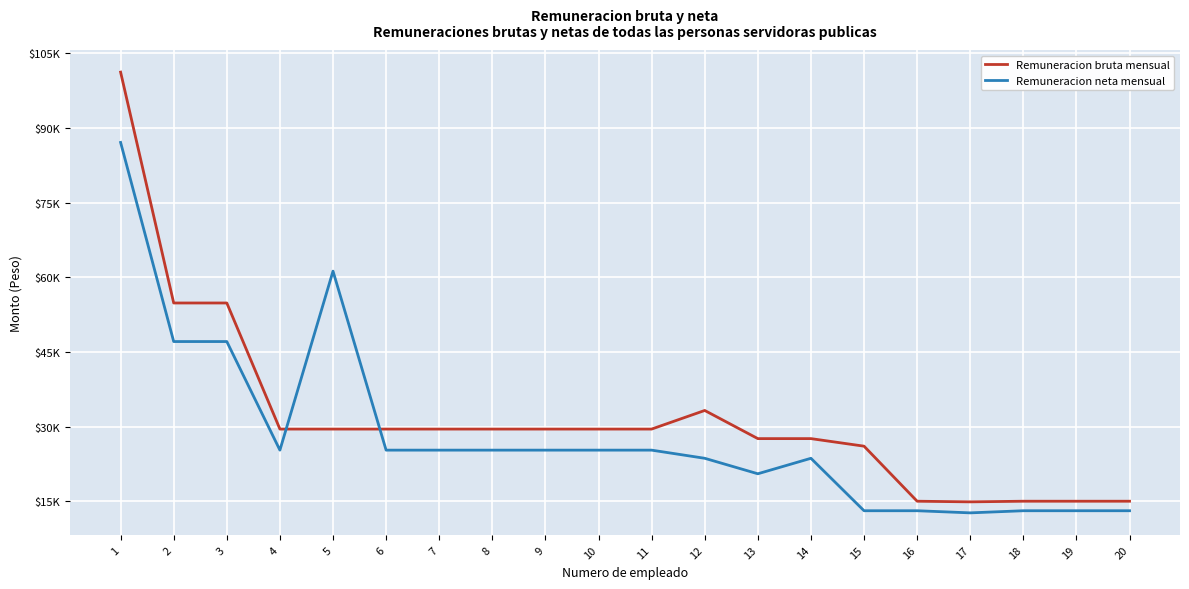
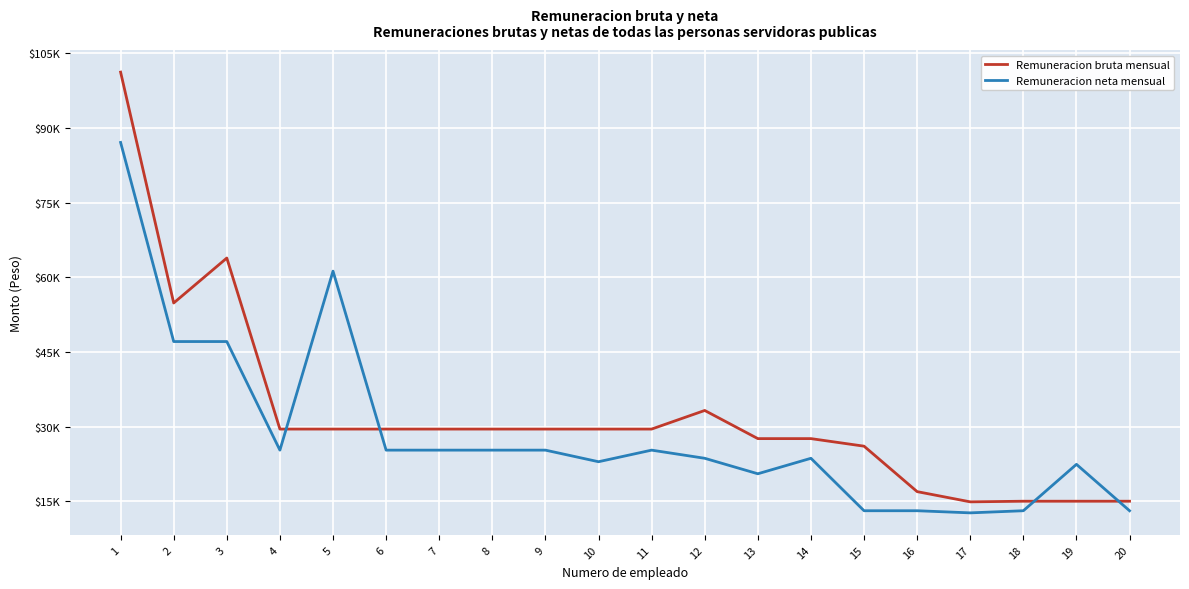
Remuneracion bruta mensual, 3: $55000 -> $64000
Remuneracion neta mensual, 10: $25000 -> $23000
Remuneracion bruta mensual, 16: $15000 -> $17000
Remuneracion neta mensual, 19: $13000 -> $22000
